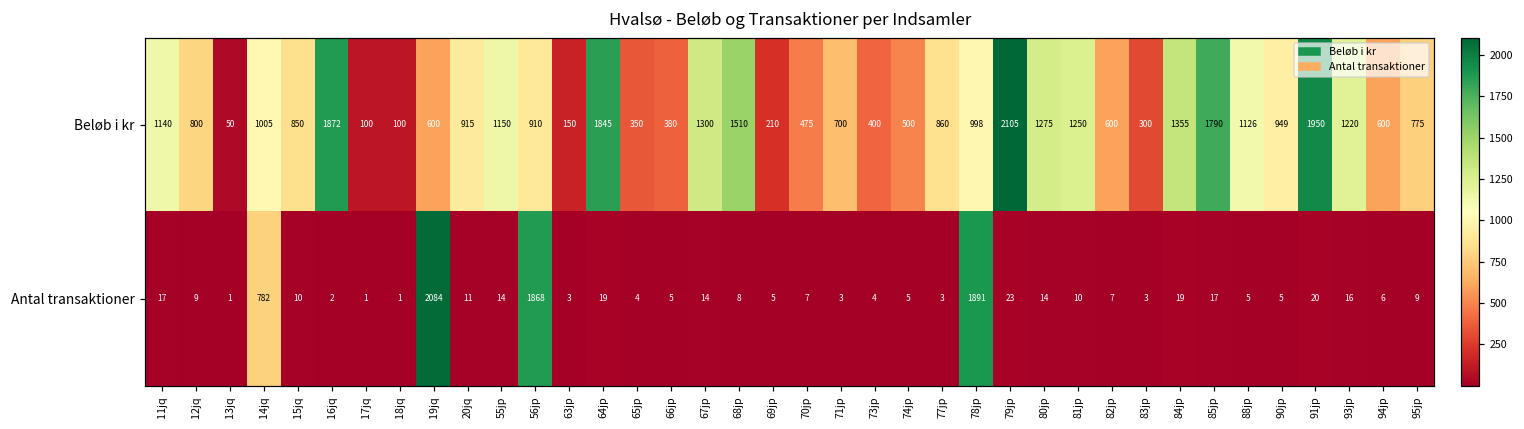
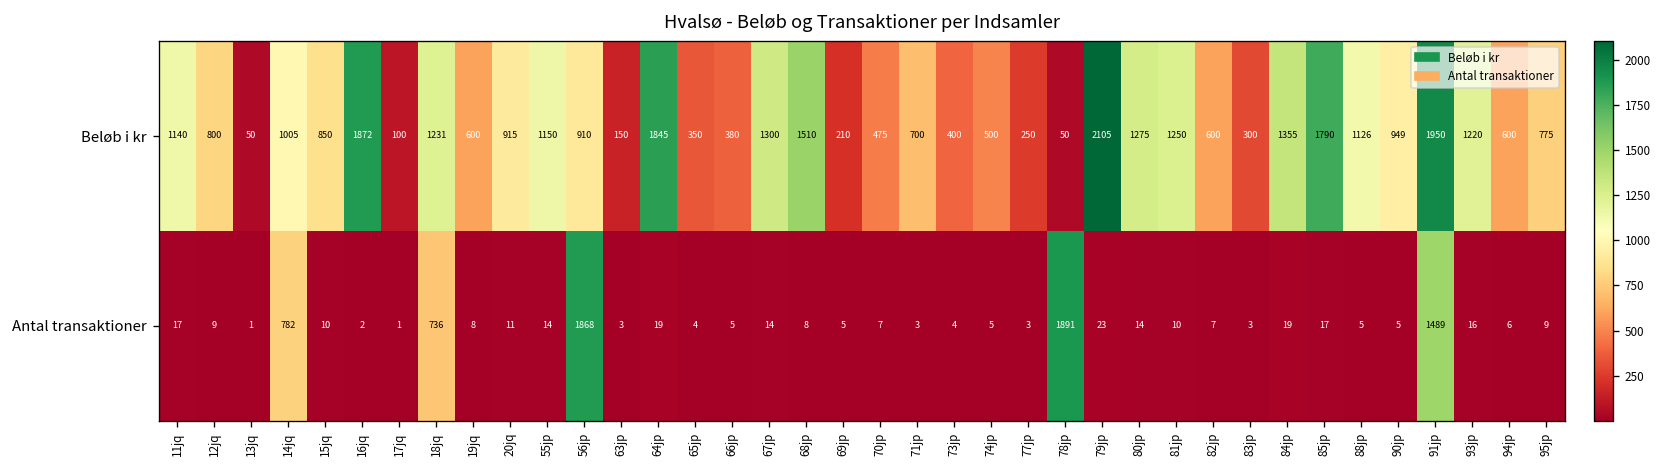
Beløb i kr, 18jq: 100 -> 1231
Beløb i kr, 77jp: 860 -> 250
Beløb i kr, 78jp: 998 -> 50
Antal transaktioner, 18jq: 1 -> 736
Antal transaktioner, 19jq: 2084 -> 8
Antal transaktioner, 91jp: 20 -> 1489
